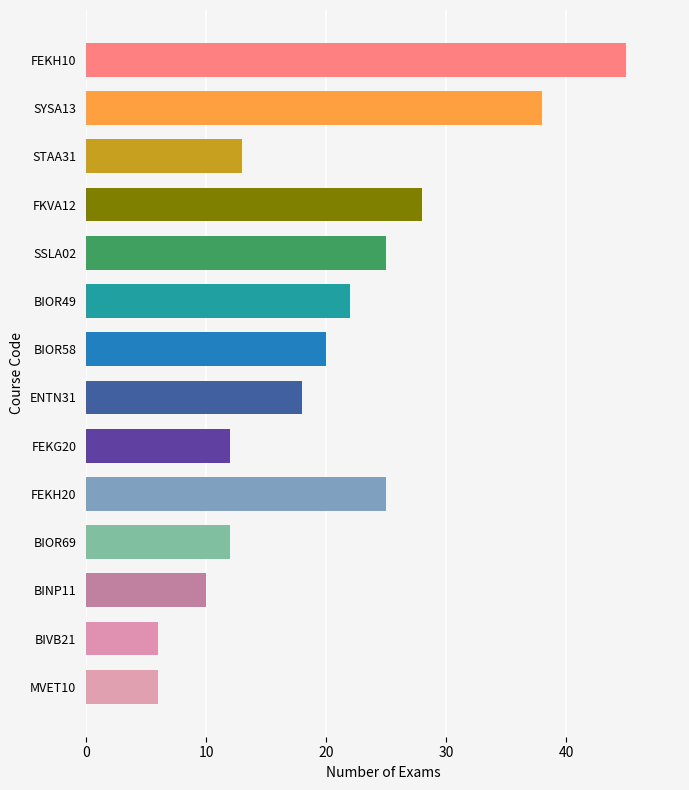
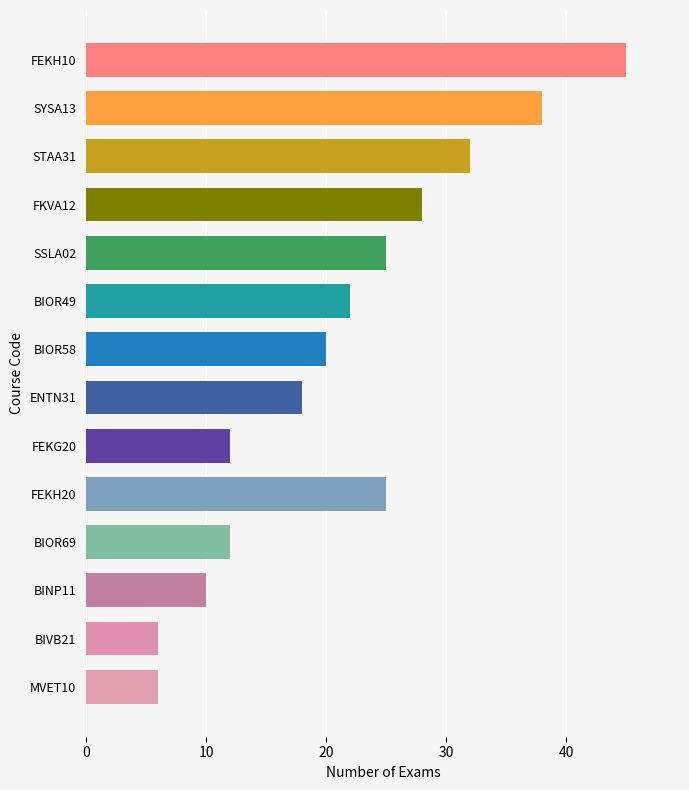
STAA31: 13 -> 32
